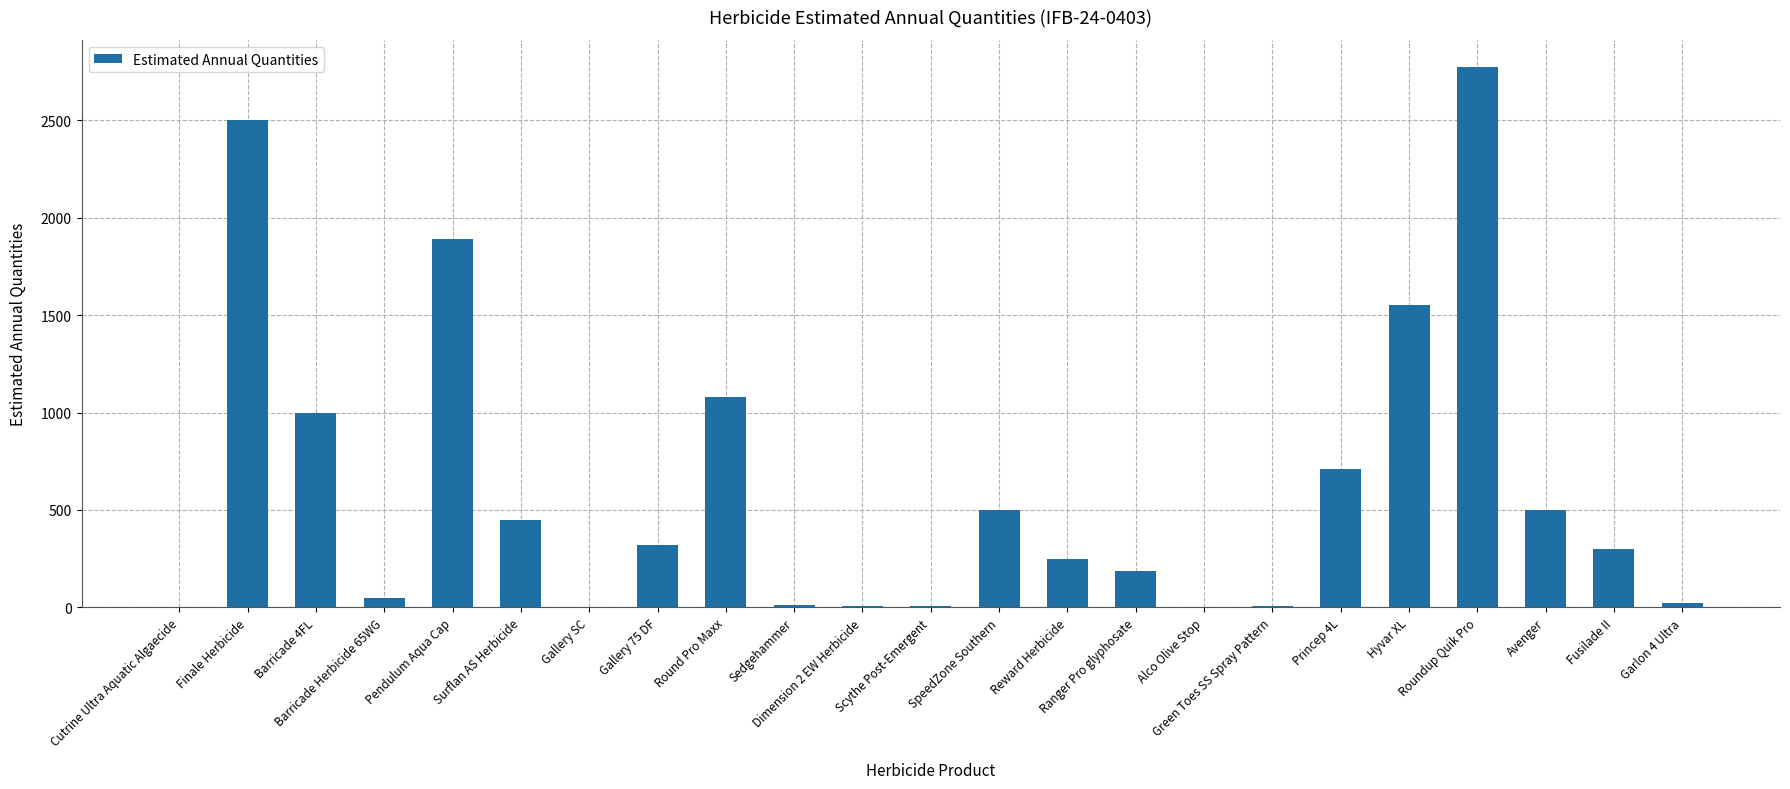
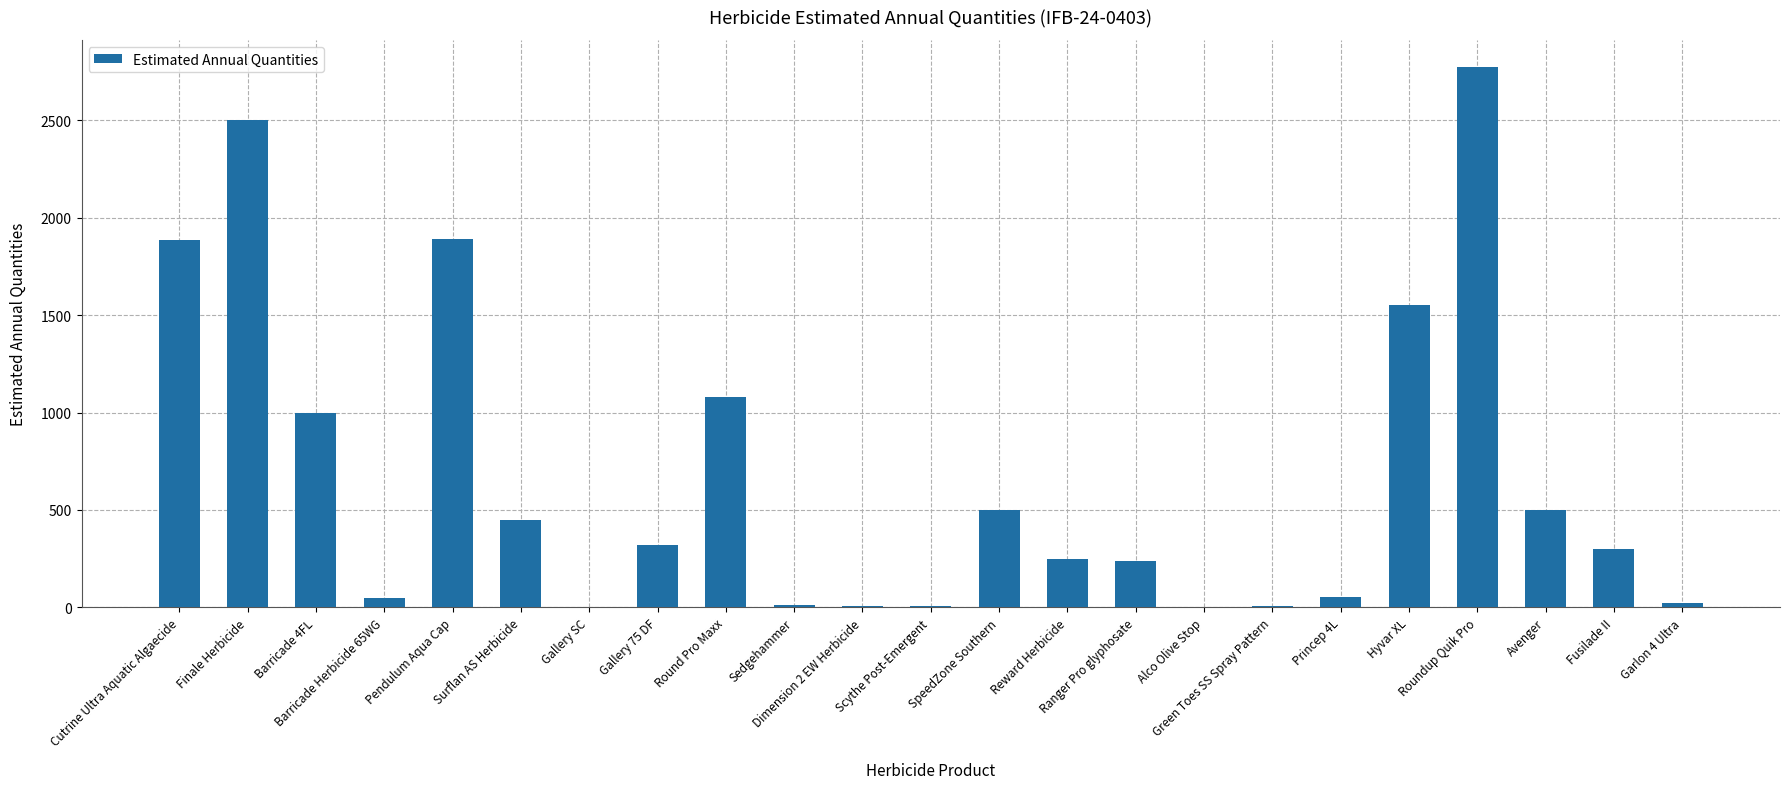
Cutrine Ultra Aquatic Algaecide: 0 -> 1890
Ranger Pro glyphosate: 190 -> 240
Princep 4L: 710 -> 60
